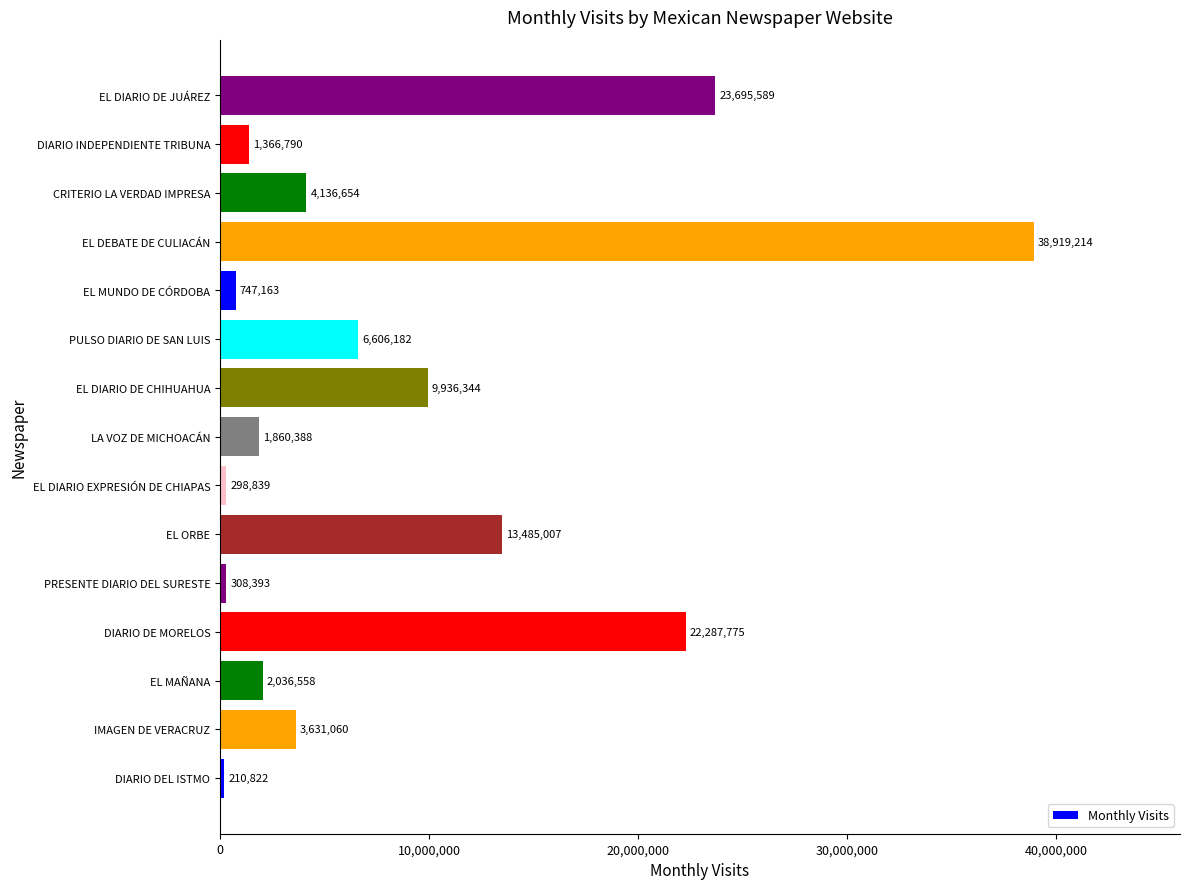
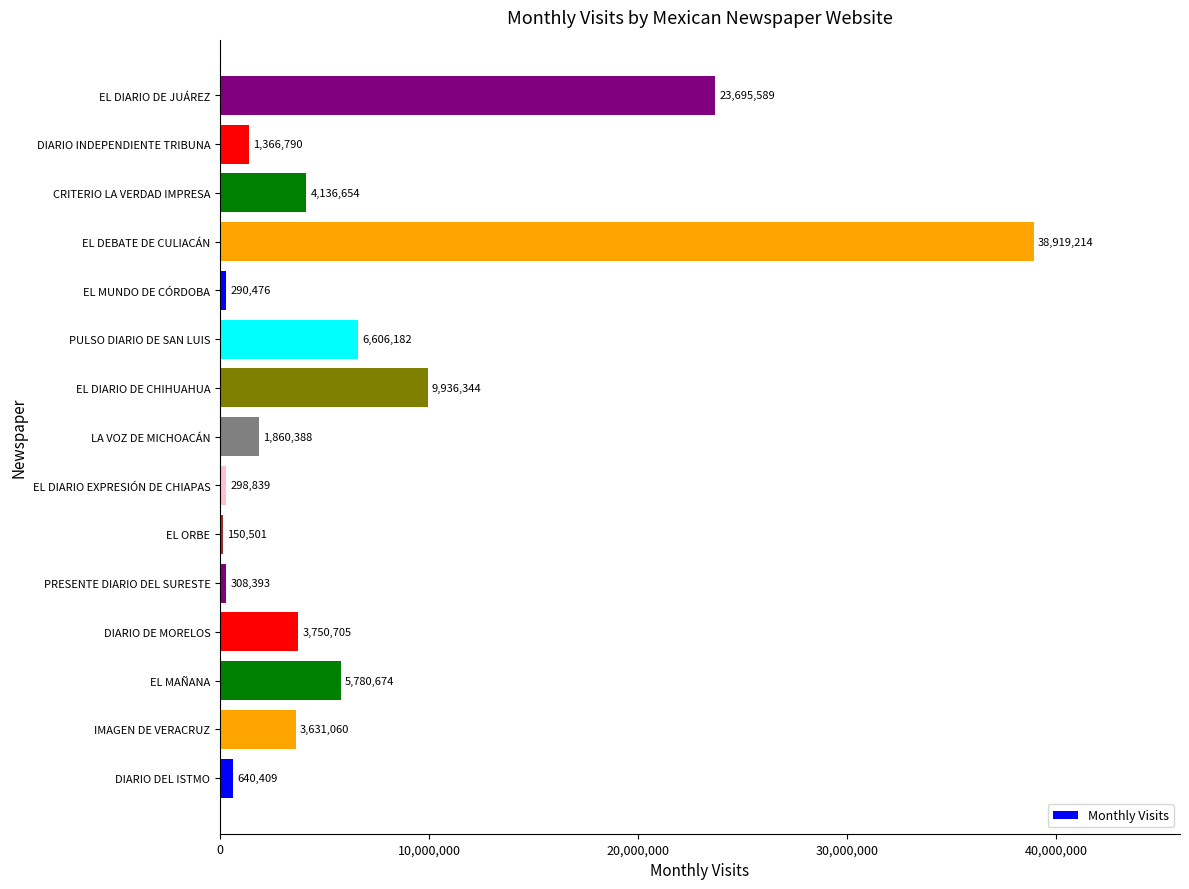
EL MUNDO DE CÓRDOBA: 747,163 -> 290,476
EL ORBE: 13,485,007 -> 150,501
DIARIO DE MORELOS: 22,287,775 -> 3,750,705
EL MAÑANA: 2,036,558 -> 5,780,674
DIARIO DEL ISTMO: 210,822 -> 640,409
